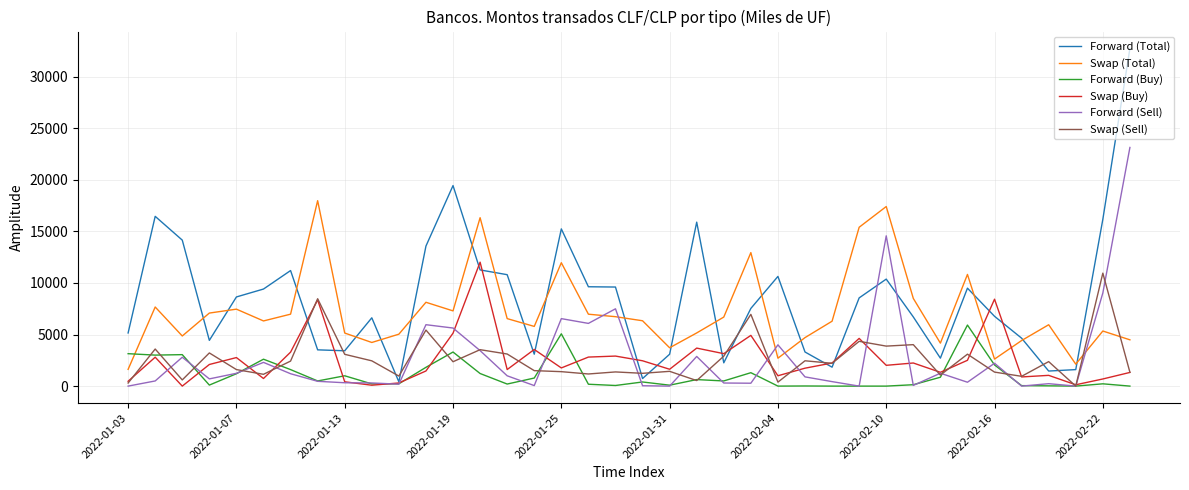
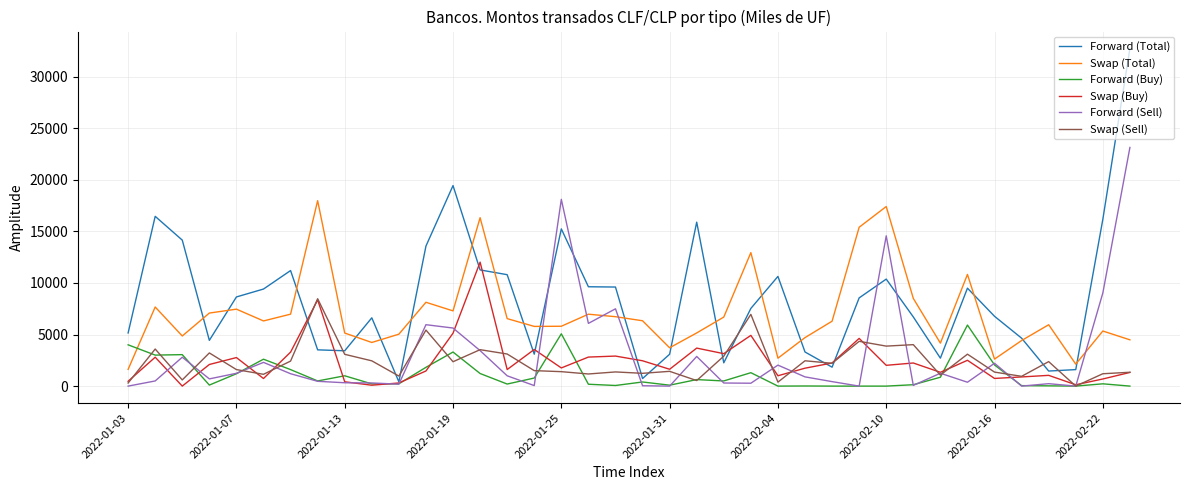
Forward (Buy), 2022-01-03: 3100 -> 4000
Swap (Total), 2022-01-25: 12000 -> 5800
Forward (Sell), 2022-01-25: 6500 -> 18100
Forward (Sell), 2022-02-04: 4000 -> 2000
Swap (Buy), 2022-02-16: 8400 -> 700
Swap (Sell), 2022-02-22: 11000 -> 1200
